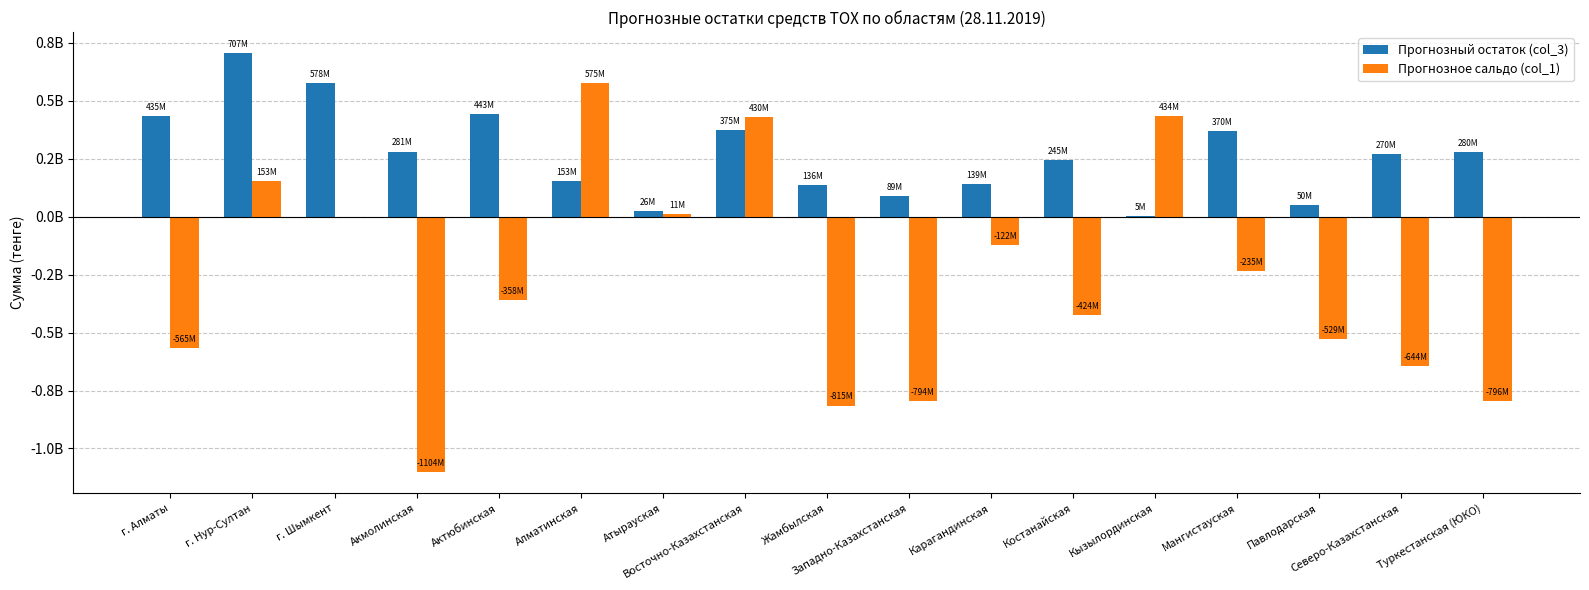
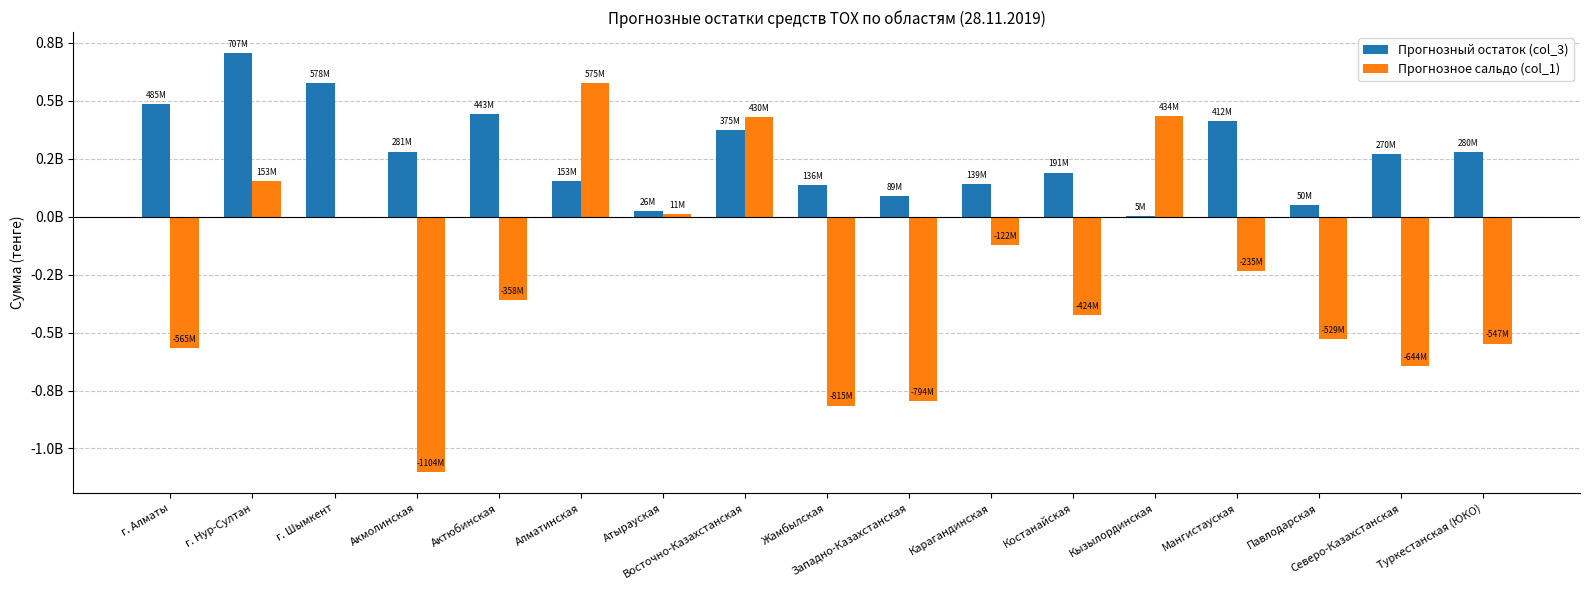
Прогнозный остаток (col_3), г. Алматы: 435M -> 485M
Прогнозный остаток (col_3), Костанайская: 245M -> 191M
Прогнозный остаток (col_3), Мангистауская: 370M -> 412M
Прогнозное сальдо (col_1), Туркестанская (ЮКО): -796M -> -547M
